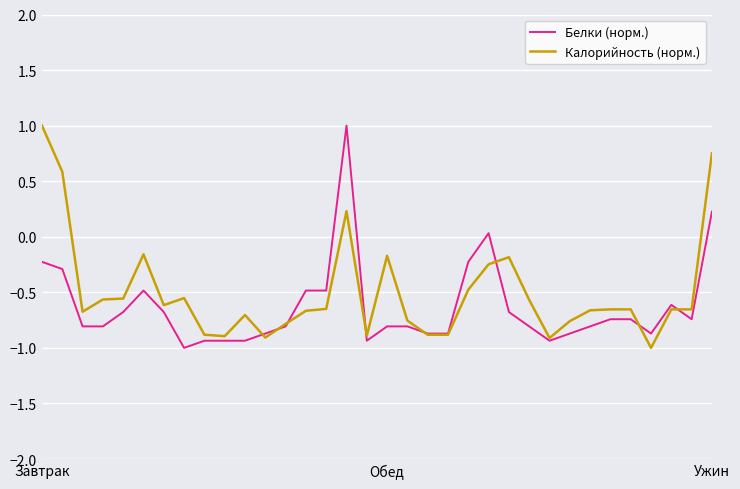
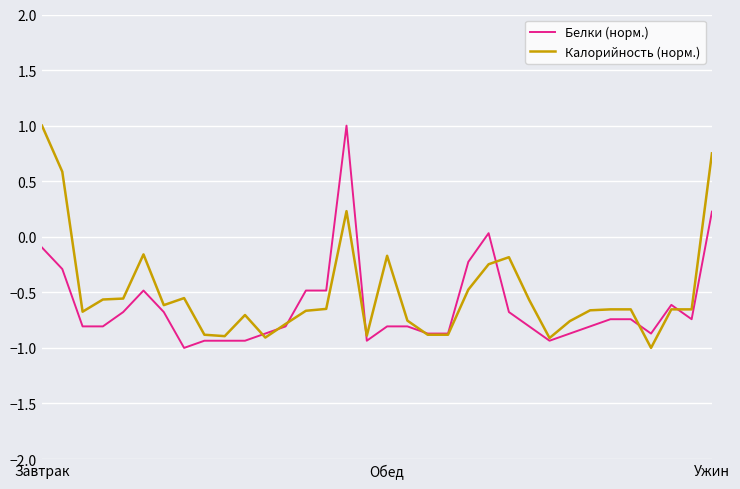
Белки (норм.), Завтрак: -0.23 -> -0.10
